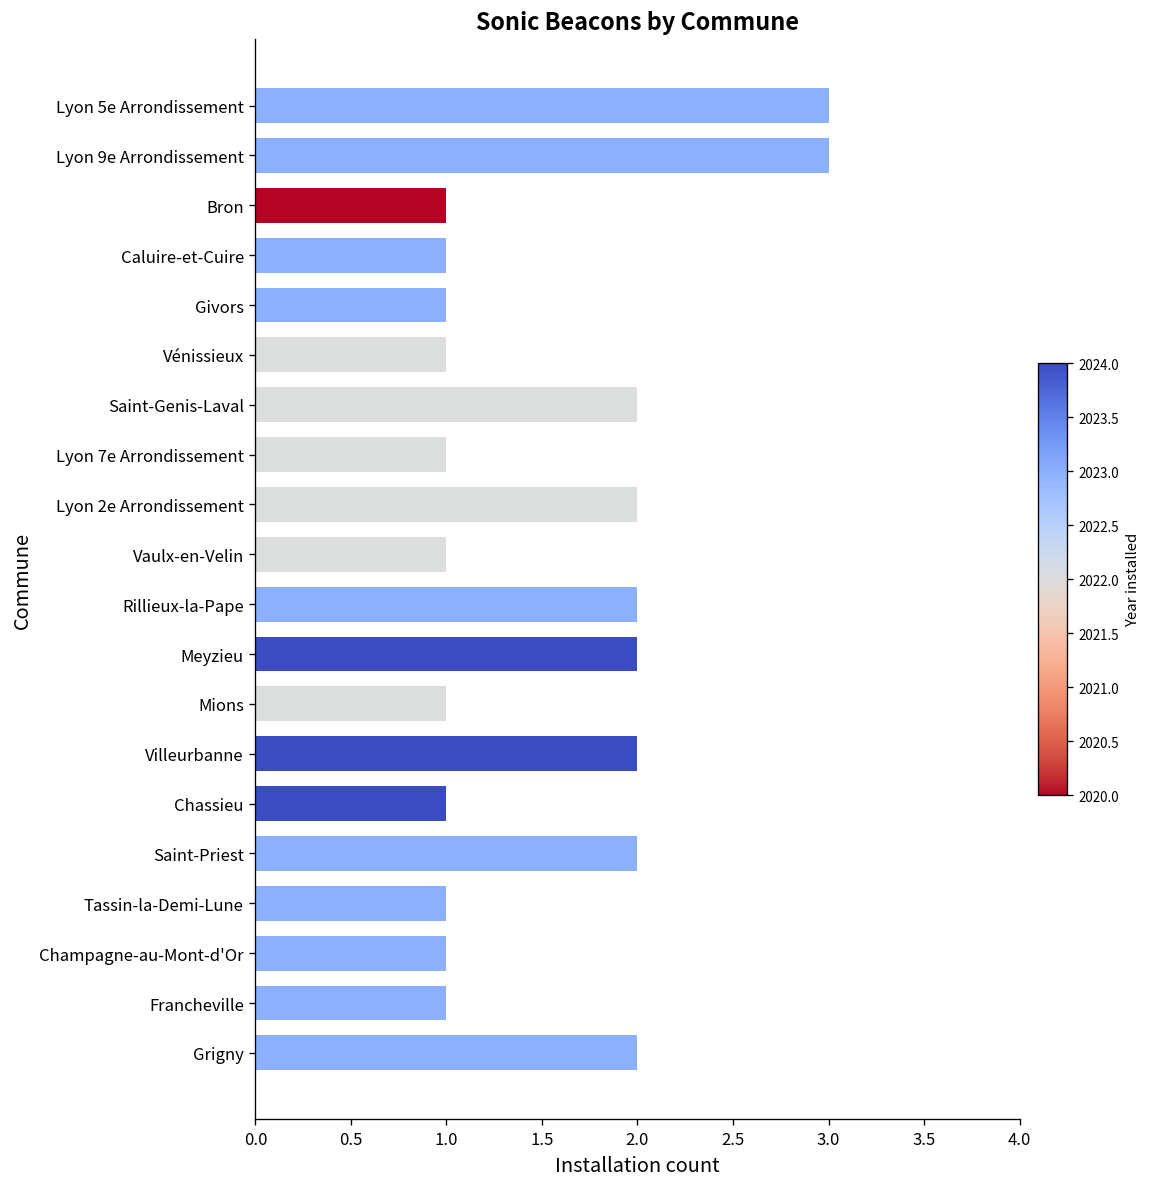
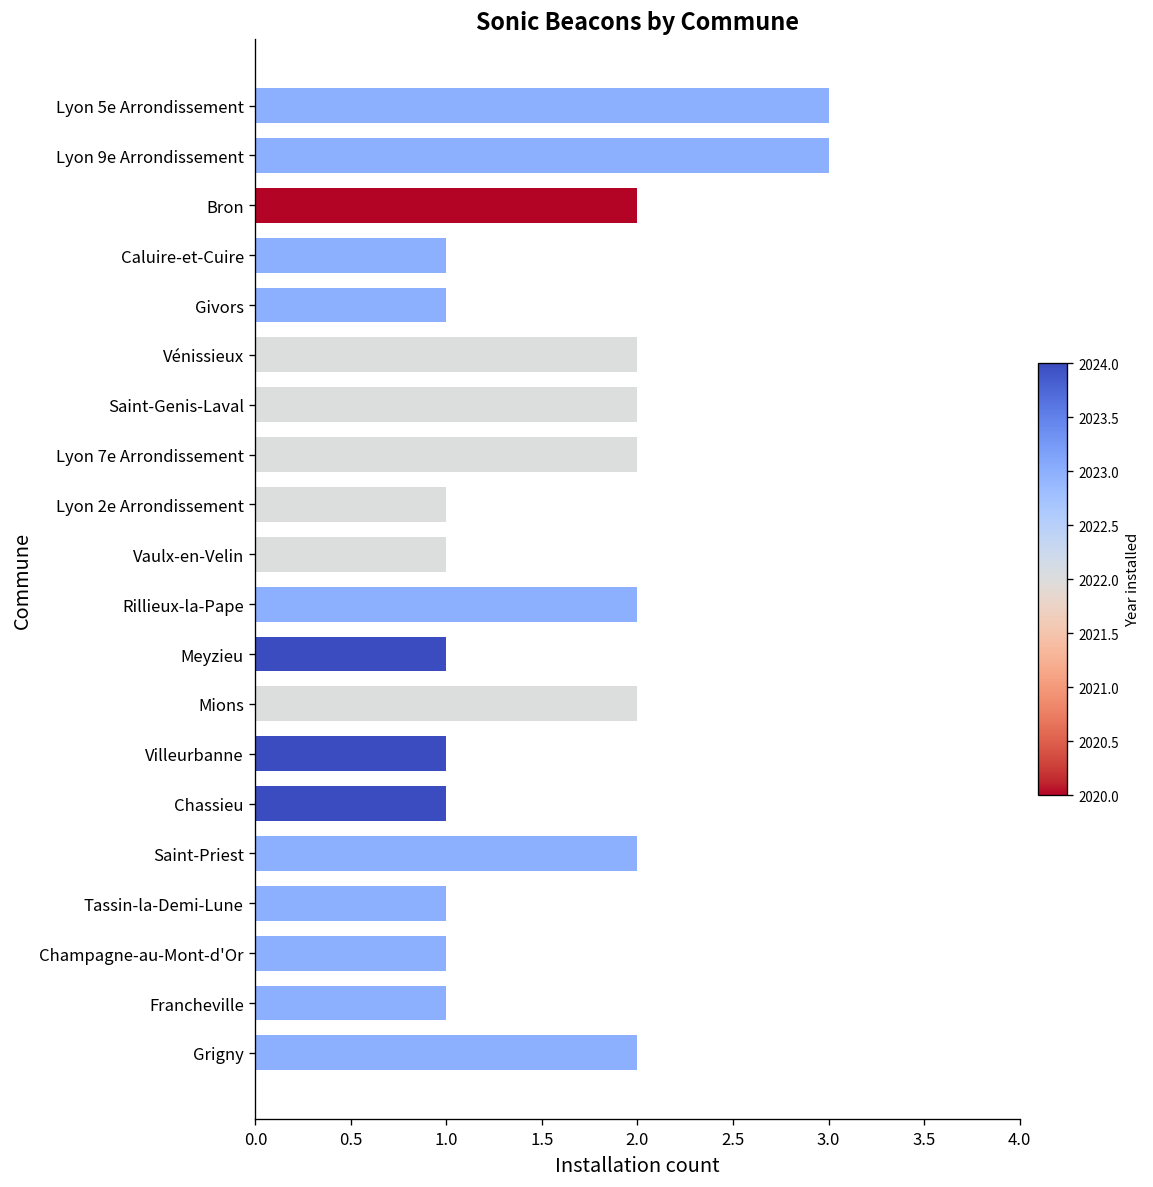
Bron: 1 -> 2
Vénissieux: 1 -> 2
Lyon 7e Arrondissement: 1 -> 2
Lyon 2e Arrondissement: 2 -> 1
Meyzieu: 2 -> 1
Mions: 1 -> 2
Villeurbanne: 2 -> 1
